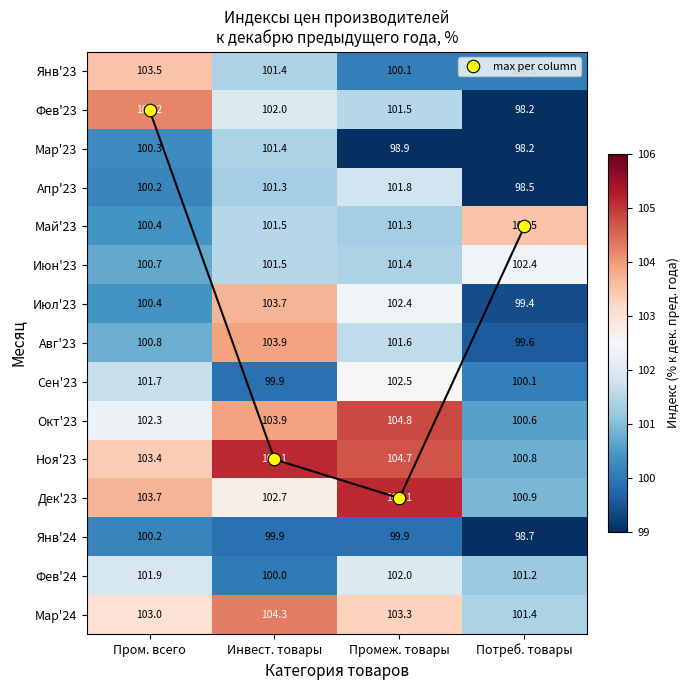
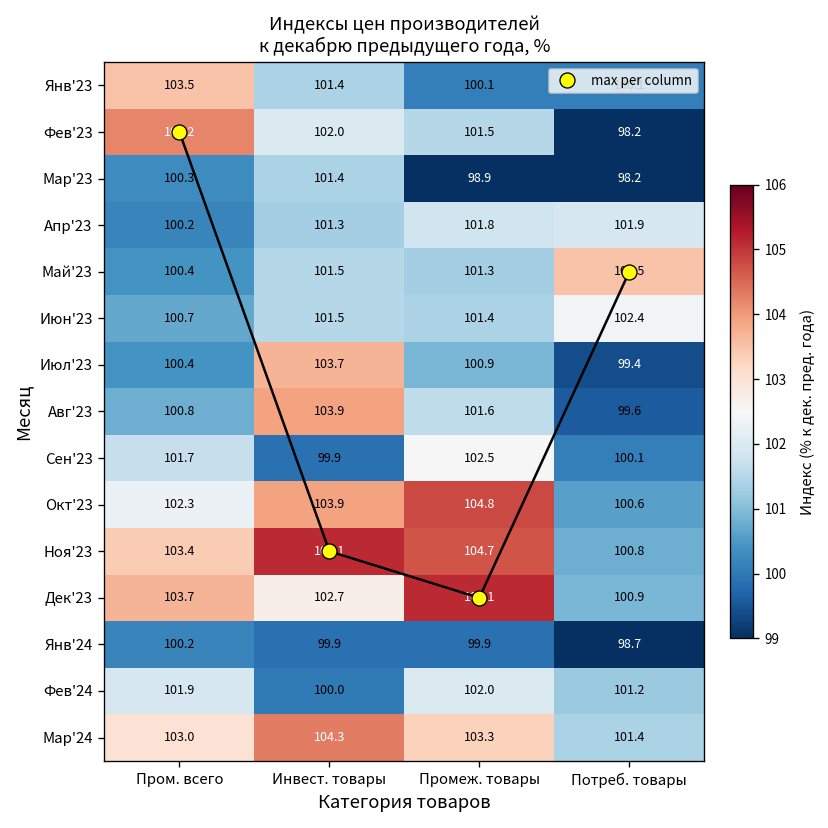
Апр'23, Потреб. товары: 98.5 -> 101.9
Июл'23, Промеж. товары: 102.4 -> 100.9
